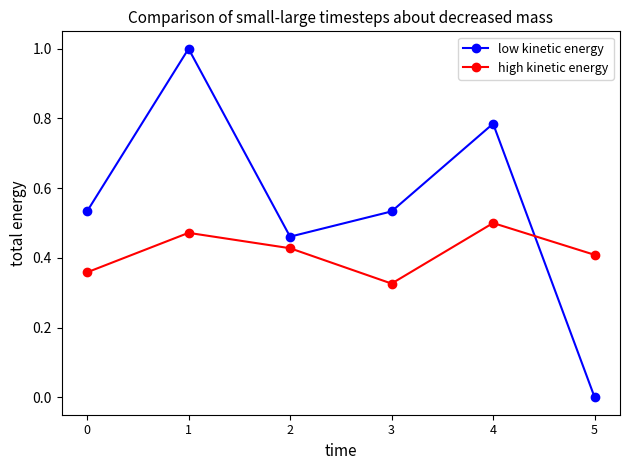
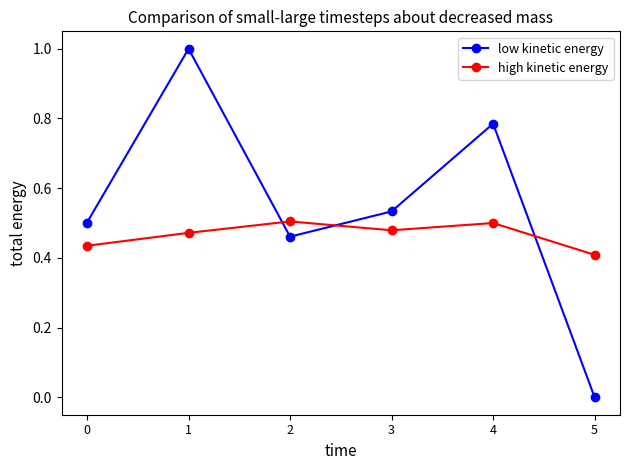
low kinetic energy, 0: 0.53 -> 0.50
high kinetic energy, 0: 0.36 -> 0.43
high kinetic energy, 2: 0.43 -> 0.50
high kinetic energy, 3: 0.33 -> 0.48
